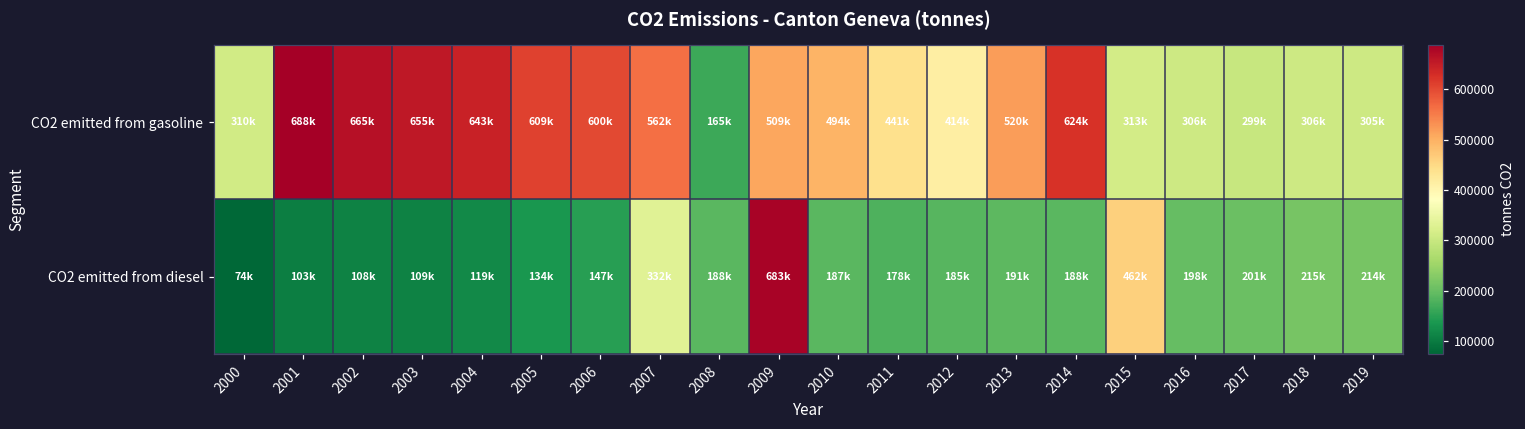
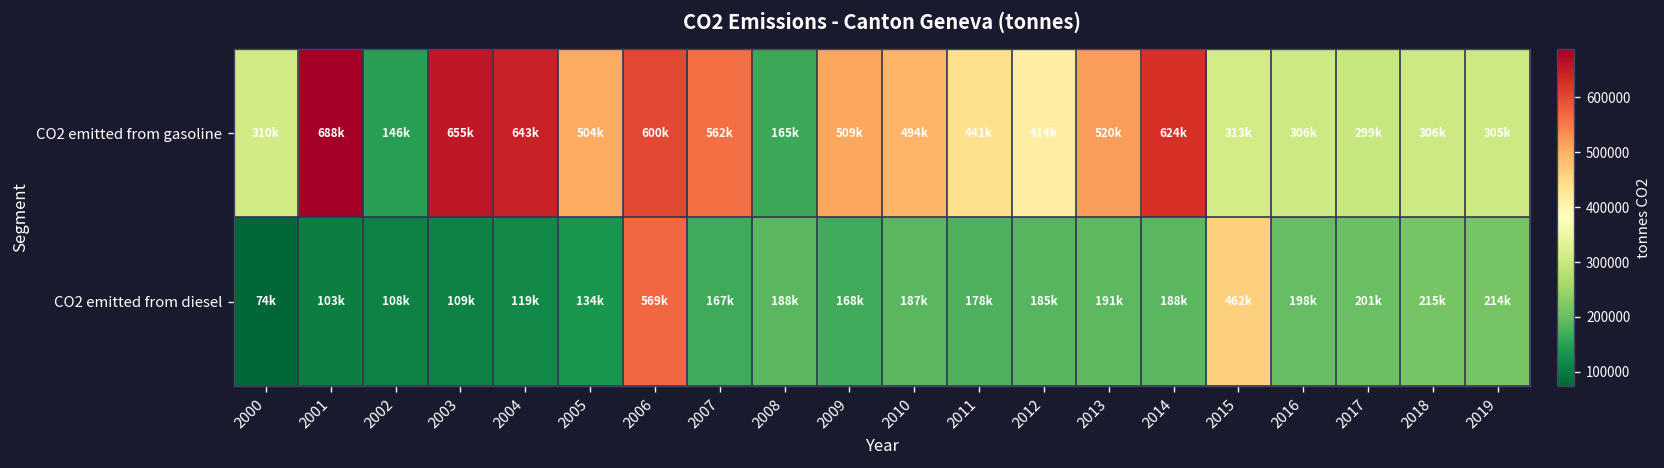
CO2 emitted from gasoline, 2002: 665k -> 146k
CO2 emitted from gasoline, 2005: 609k -> 504k
CO2 emitted from diesel, 2006: 147k -> 569k
CO2 emitted from diesel, 2007: 332k -> 167k
CO2 emitted from diesel, 2009: 683k -> 168k
